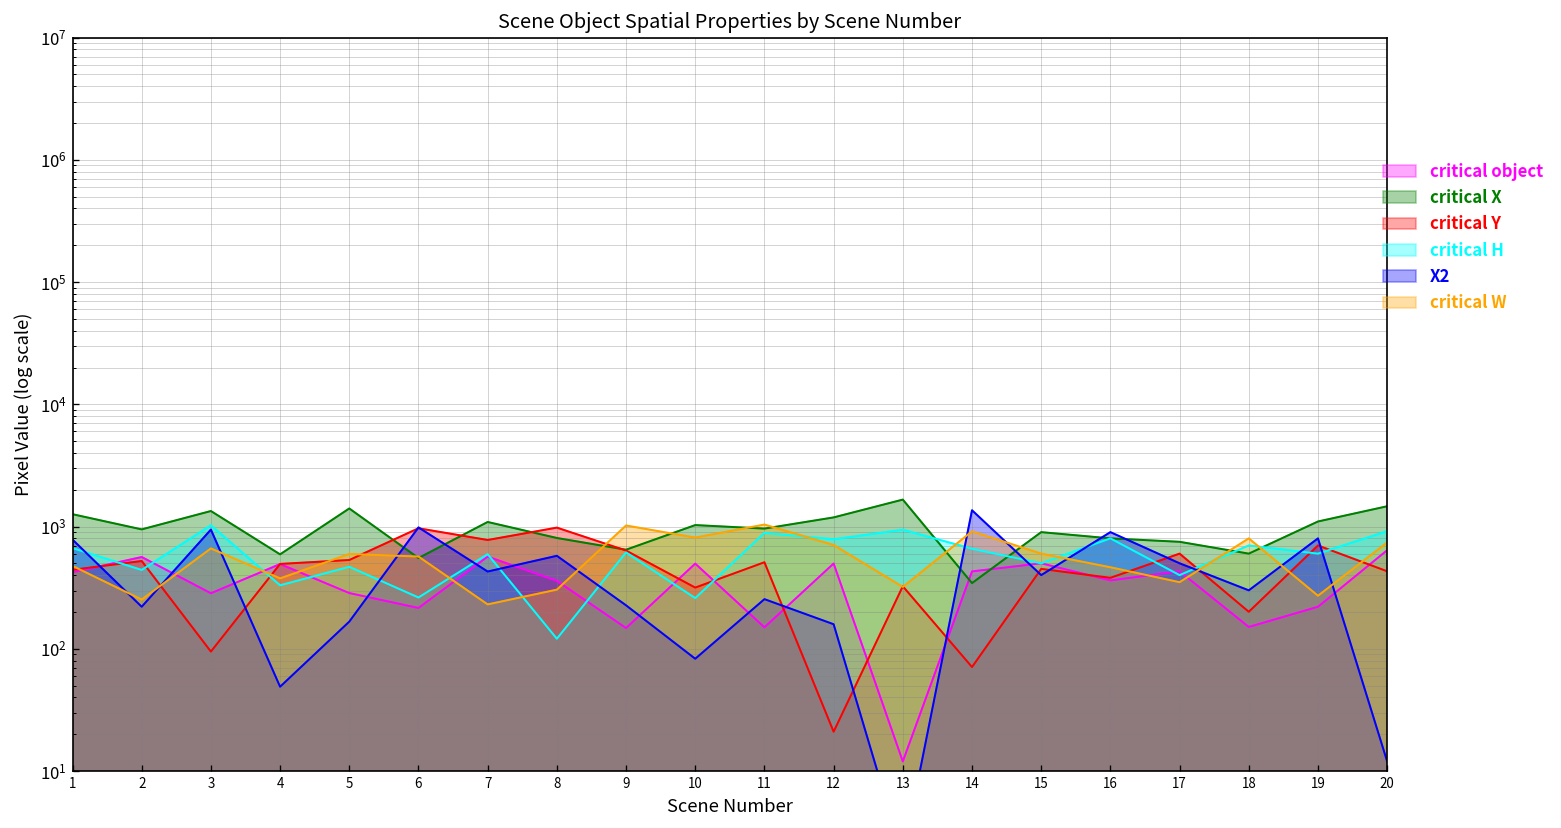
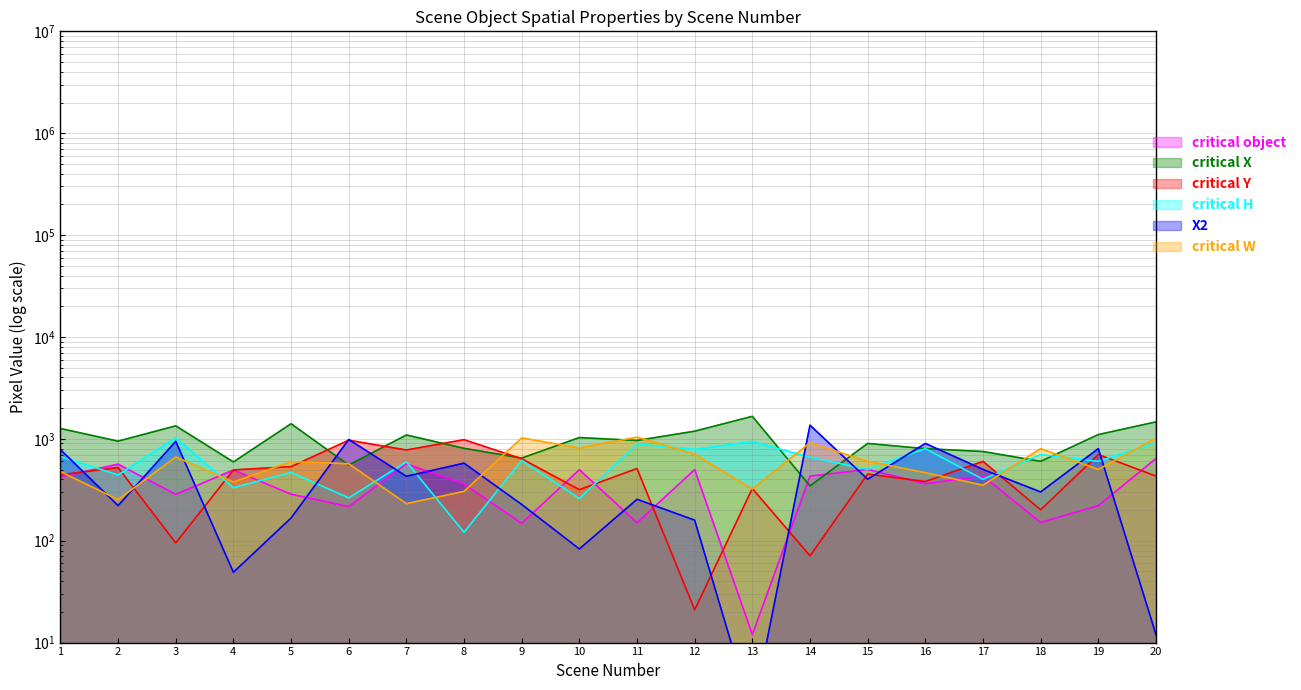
critical W, 19: 270 -> 500
critical W, 20: 700 -> 1000
